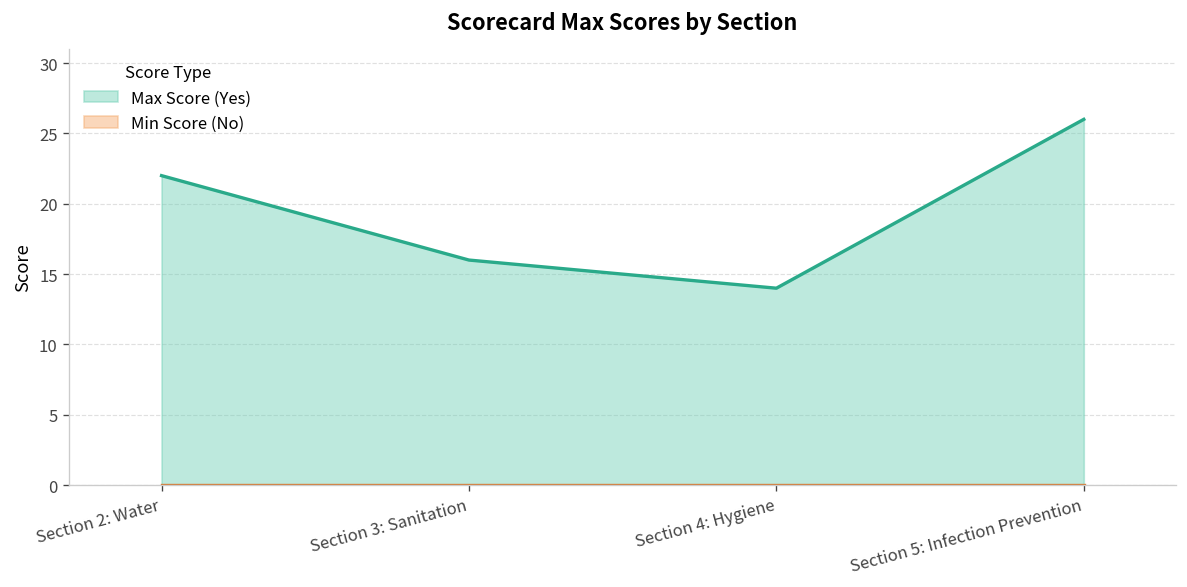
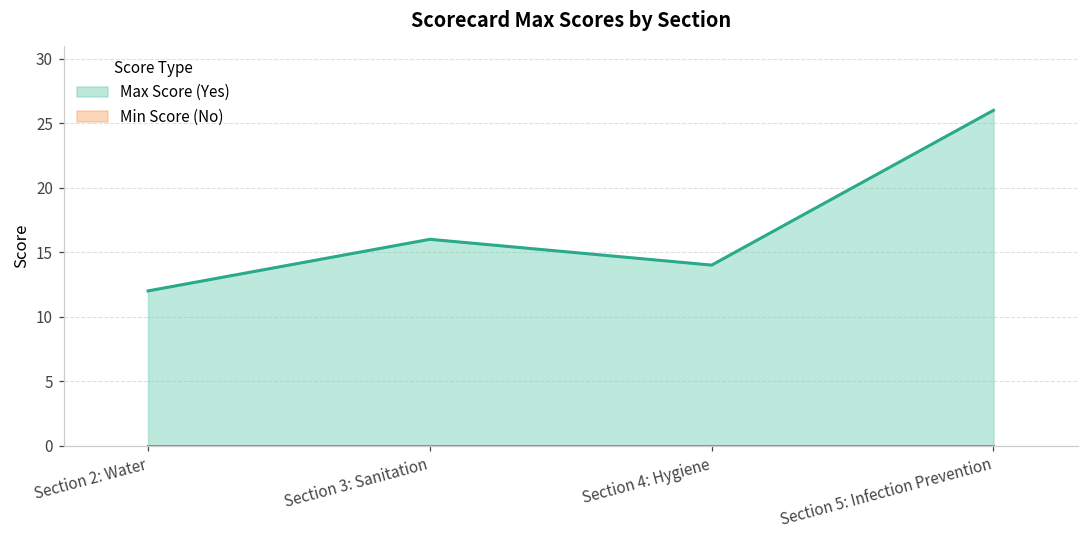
Max Score (Yes), Section 2: Water: 22 -> 12
